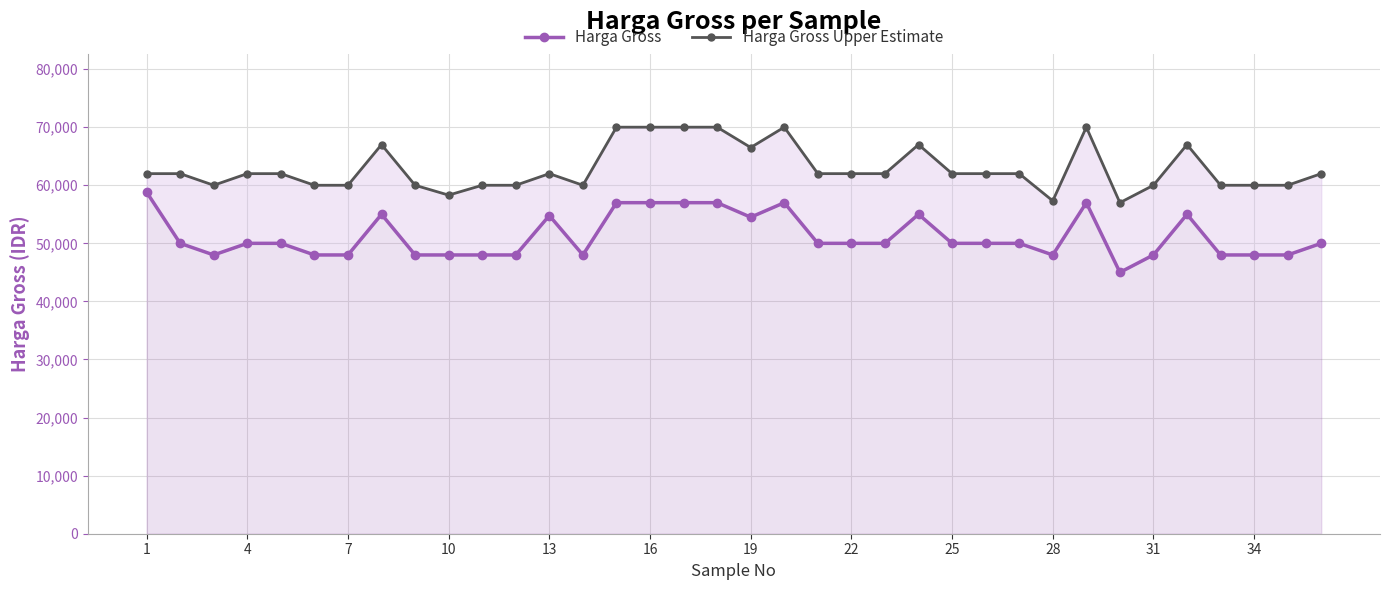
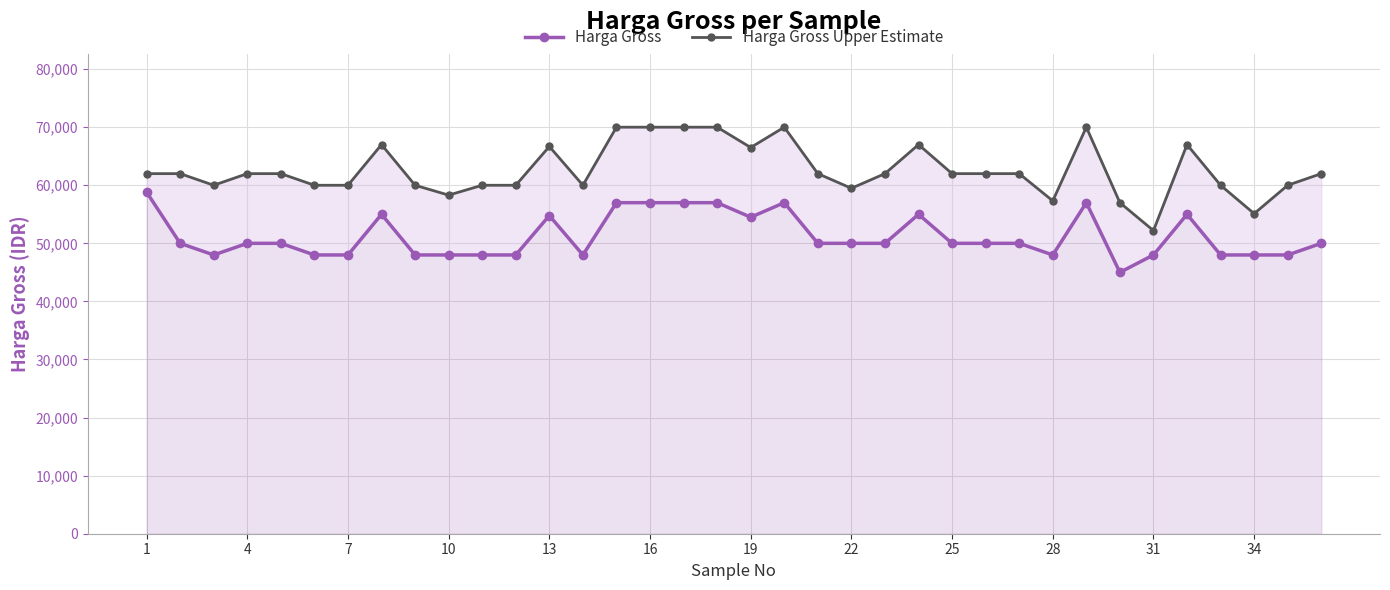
Harga Gross Upper Estimate, 13: 62,000 -> 67,000
Harga Gross Upper Estimate, 22: 62,000 -> 59,000
Harga Gross Upper Estimate, 31: 60,000 -> 52,000
Harga Gross Upper Estimate, 34: 60,000 -> 55,000
